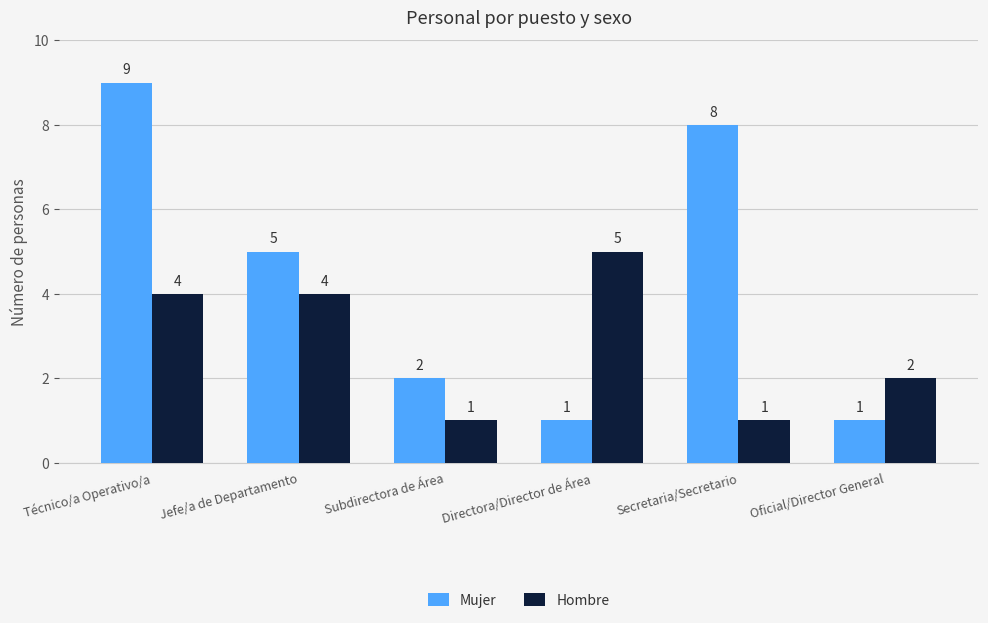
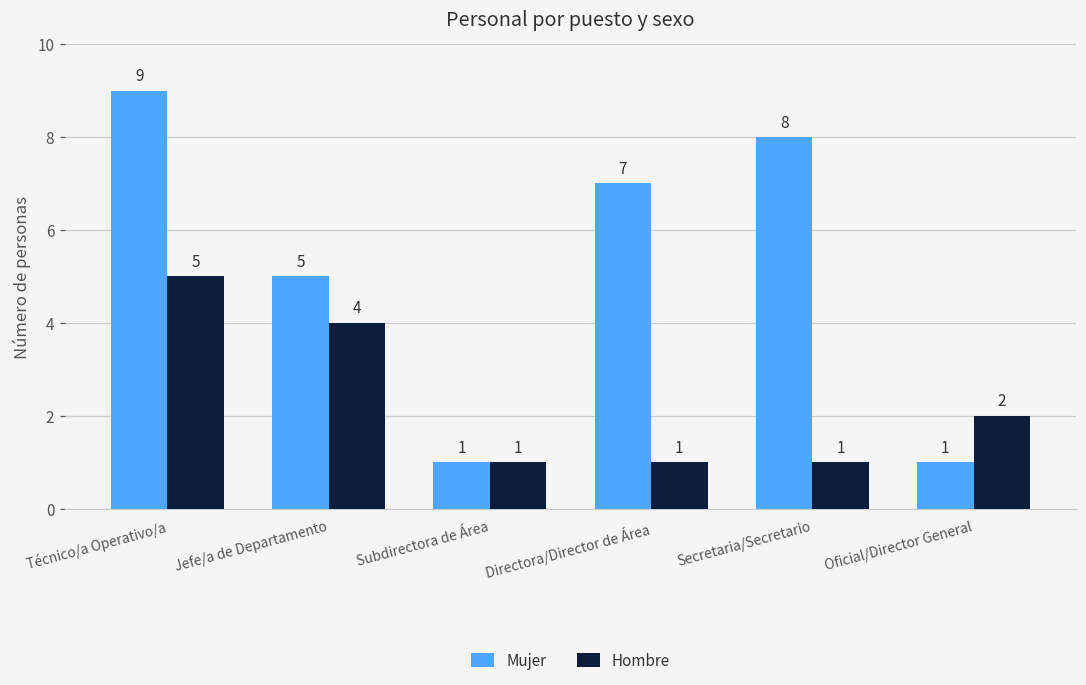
Hombre, Técnico/a Operativo/a: 4 -> 5
Mujer, Subdirectora de Área: 2 -> 1
Mujer, Directora/Director de Área: 1 -> 7
Hombre, Directora/Director de Área: 5 -> 1
